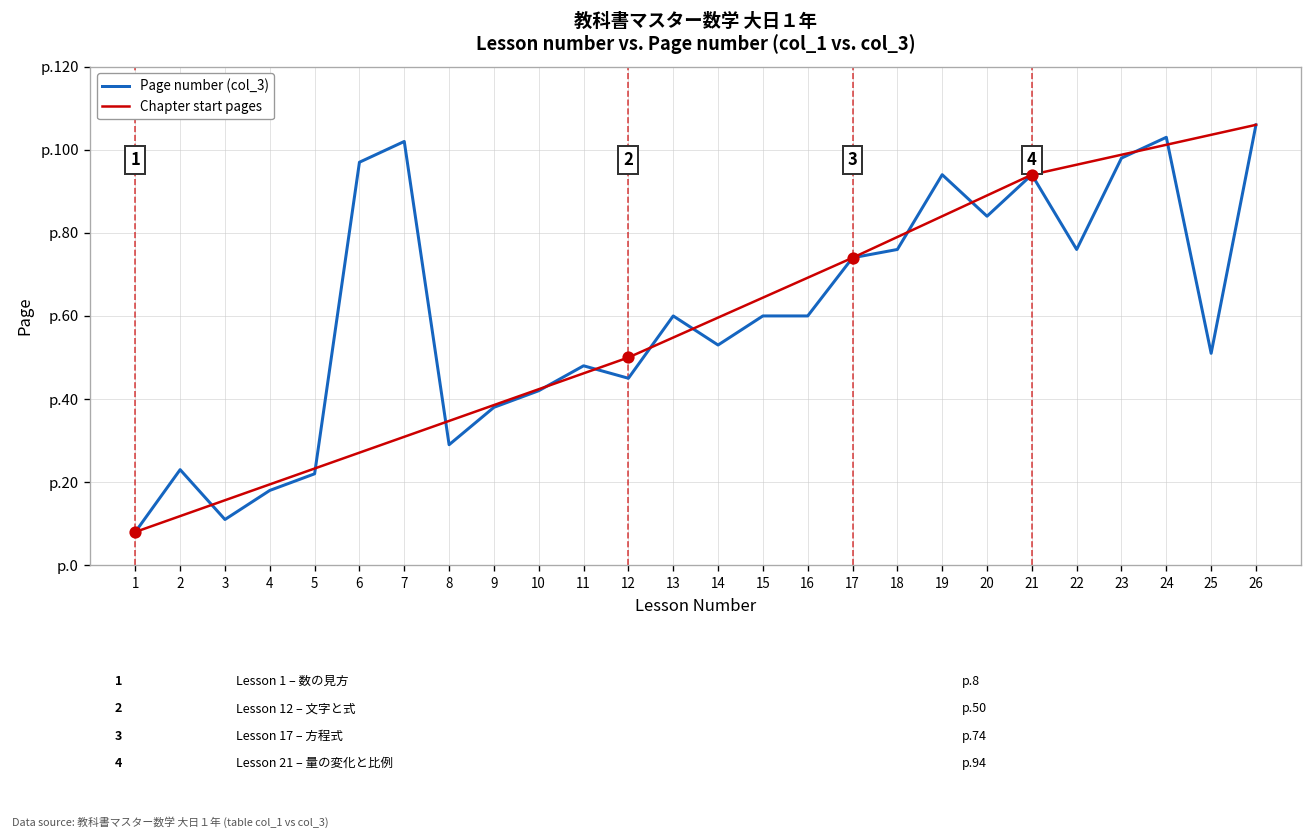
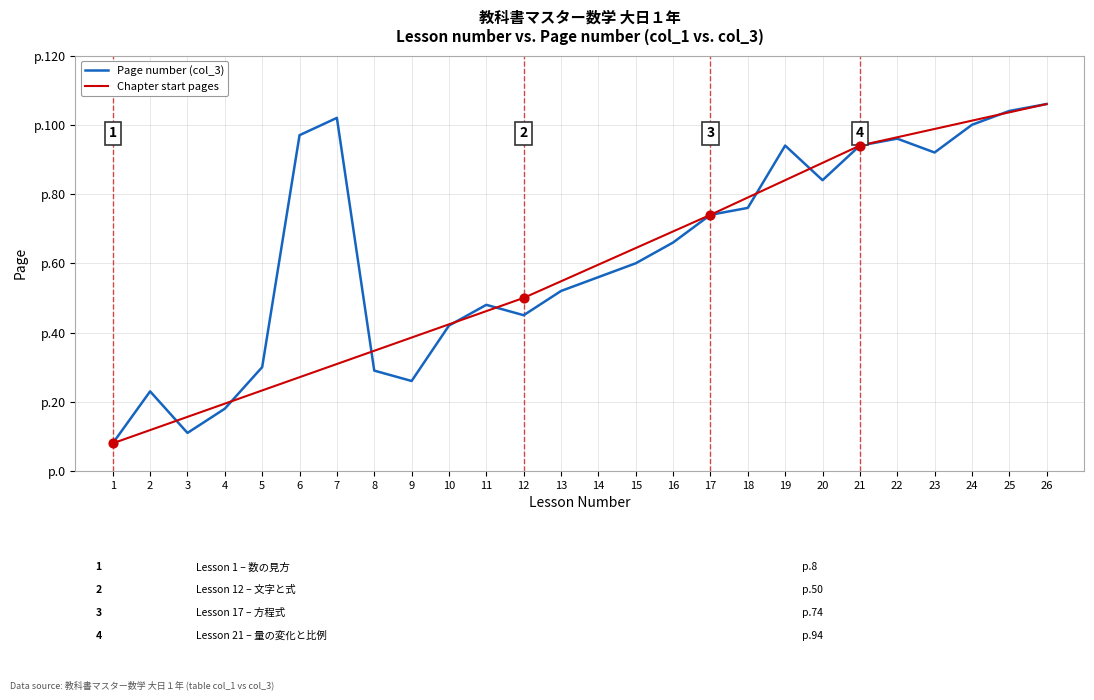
Page number (col_3), 5: p.22 -> p.30
Page number (col_3), 9: p.38 -> p.26
Page number (col_3), 13: p.60 -> p.52
Page number (col_3), 14: p.53 -> p.56
Page number (col_3), 16: p.60 -> p.66
Page number (col_3), 22: p.76 -> p.96
Page number (col_3), 23: p.98 -> p.92
Page number (col_3), 24: p.103 -> p.100
Page number (col_3), 25: p.51 -> p.104
